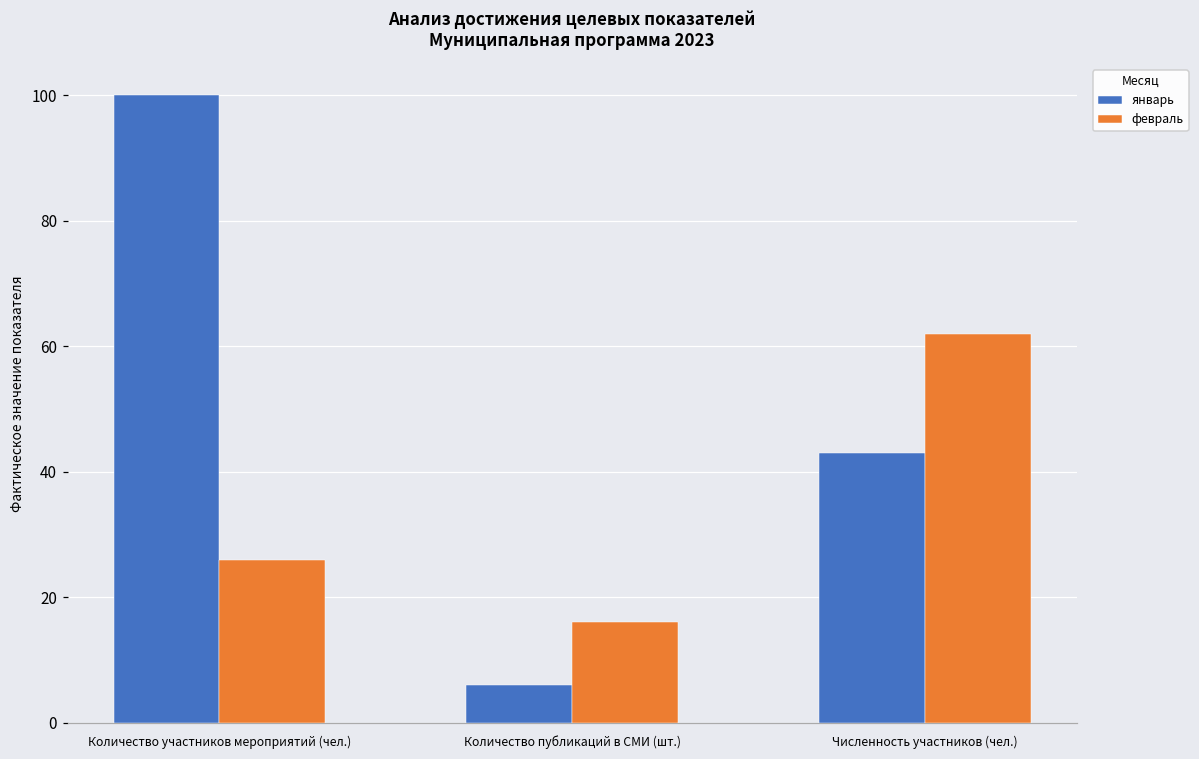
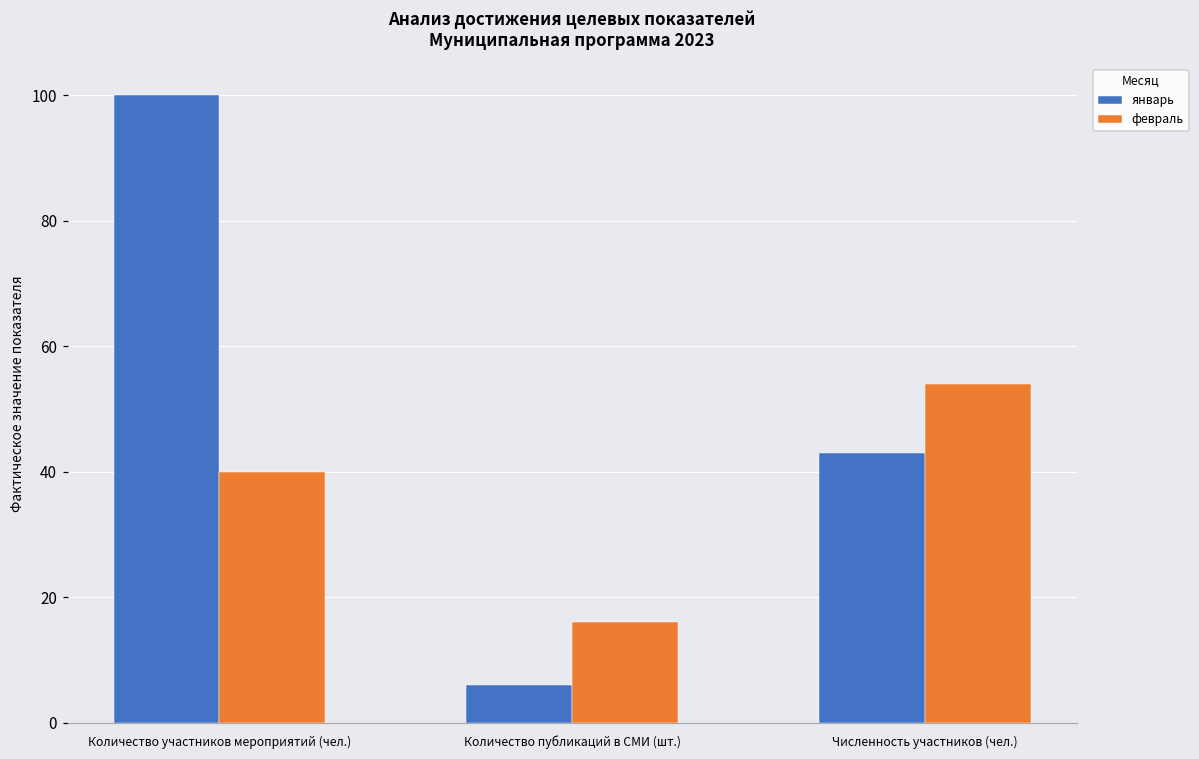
февраль, Количество участников мероприятий (чел.): 26 -> 40
февраль, Численность участников (чел.): 62 -> 54
